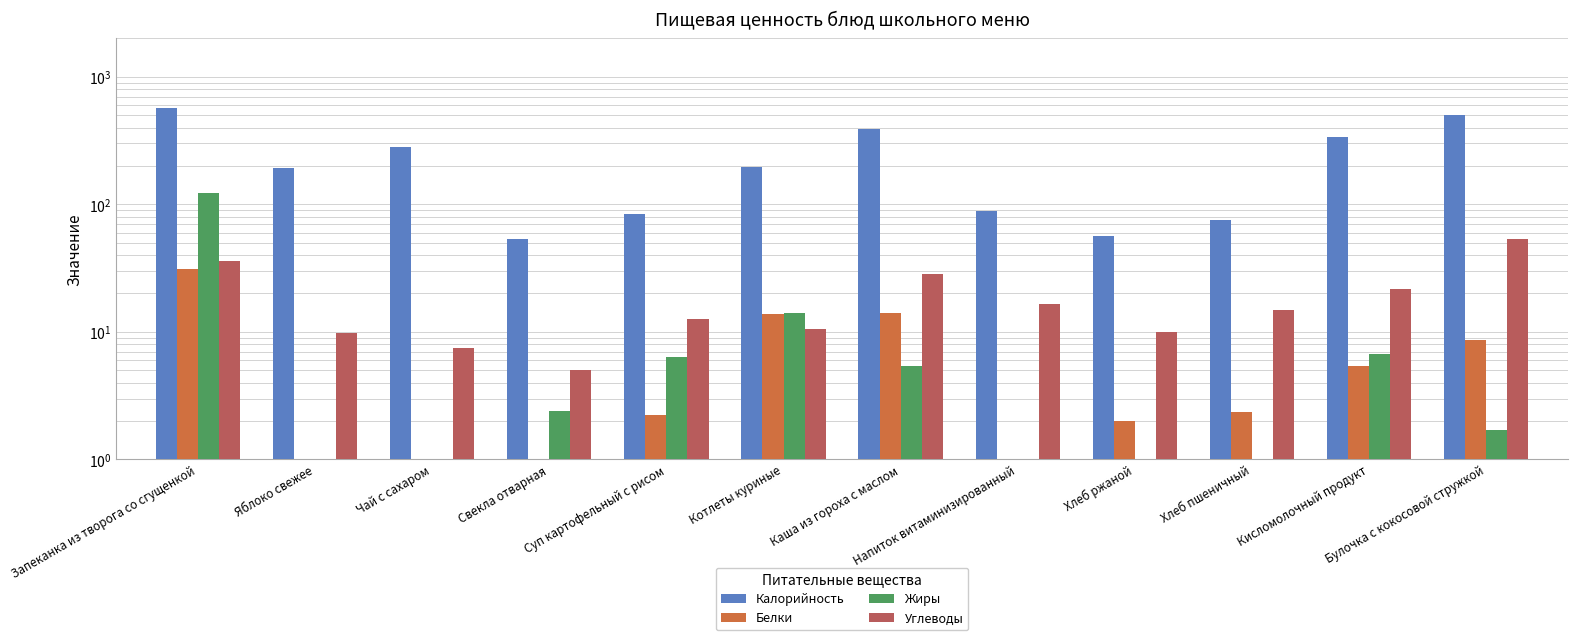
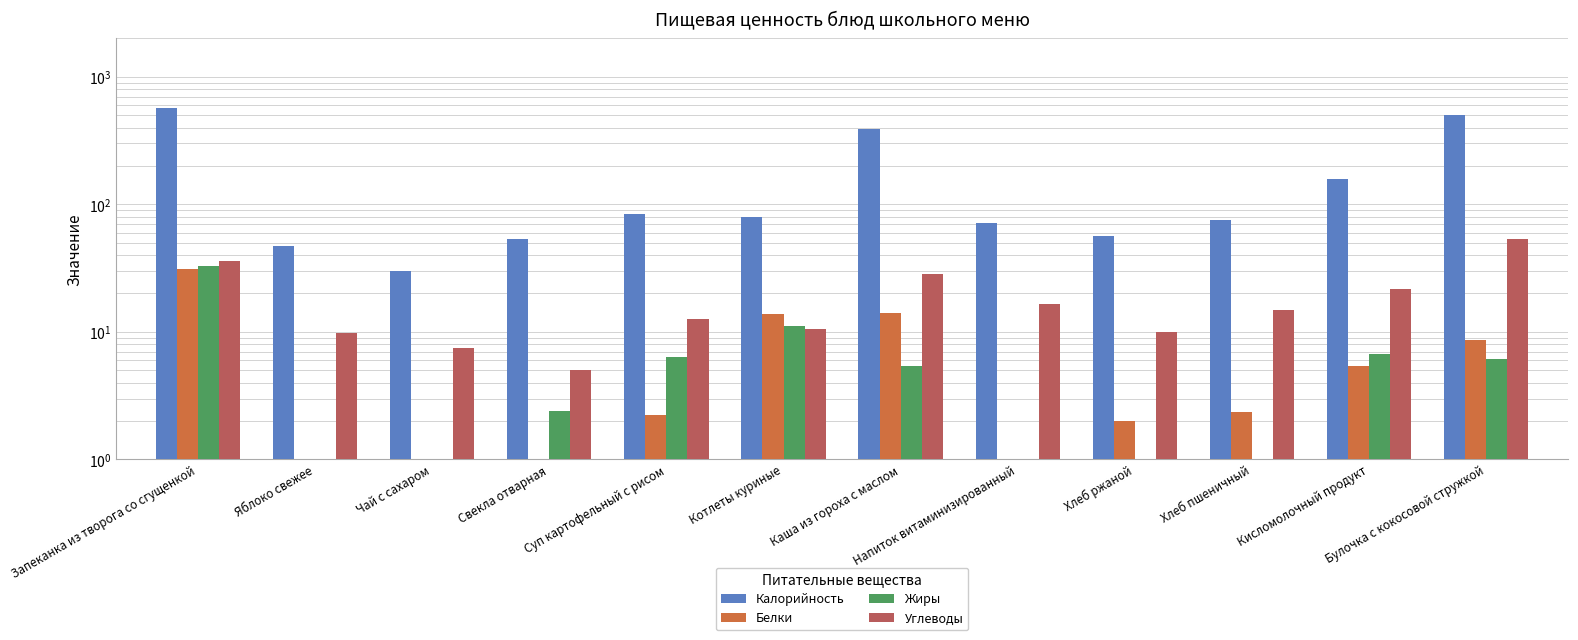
Жиры, Запеканка из творога со сгущенкой: 120 -> 33
Калорийность, Яблоко свежее: 190 -> 47
Калорийность, Чай с сахаром: 280 -> 30
Калорийность, Котлеты куриные: 190 -> 80
Жиры, Котлеты куриные: 14 -> 11
Калорийность, Напиток витаминизированный: 90 -> 70
Калорийность, Кисломолочный продукт: 340 -> 160
Жиры, Булочка с кокосовой стружкой: 1.7 -> 6
